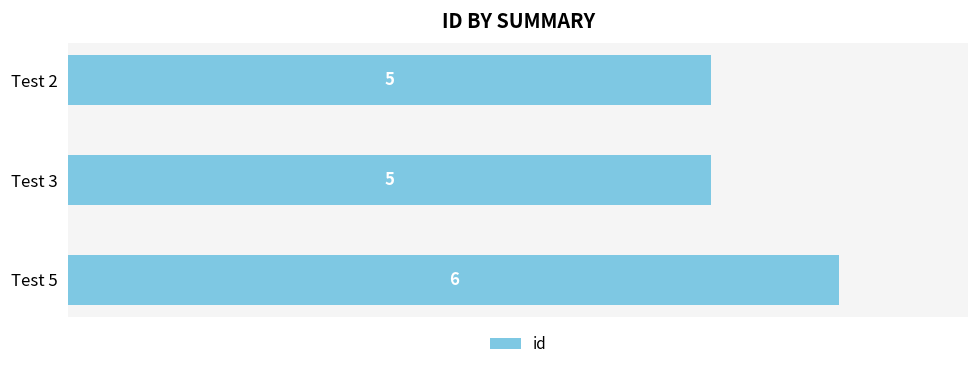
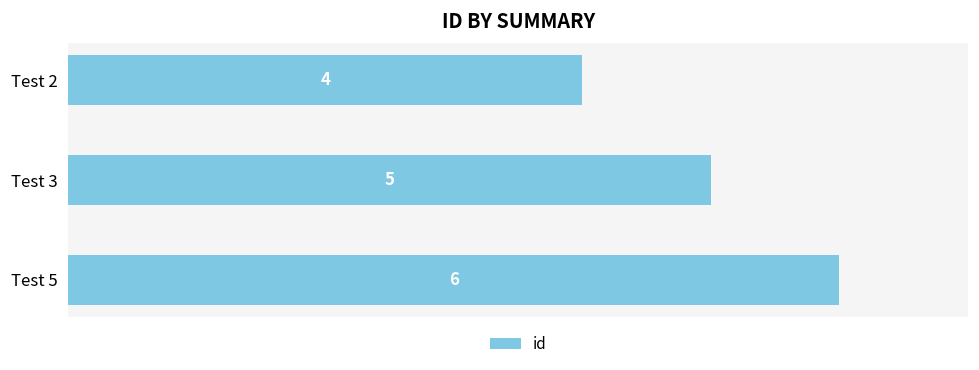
Test 2: 5 -> 4
